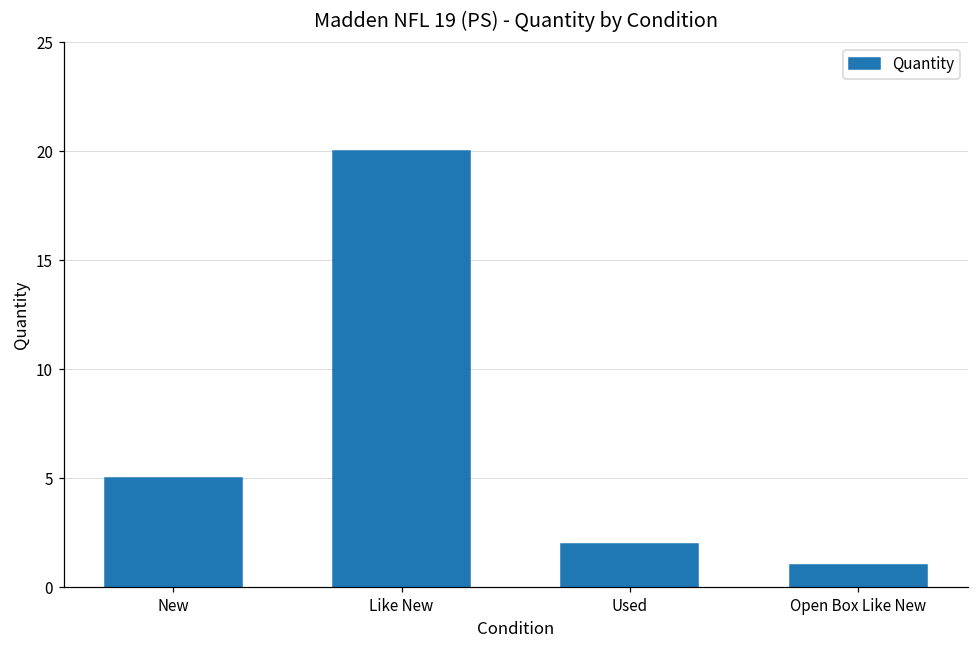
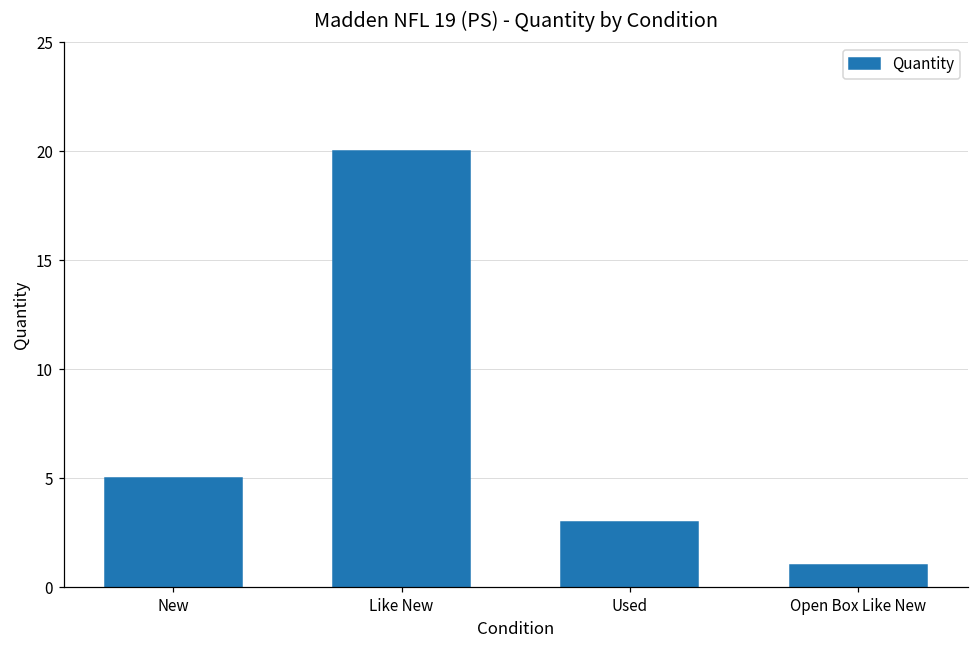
Used: 2 -> 3
